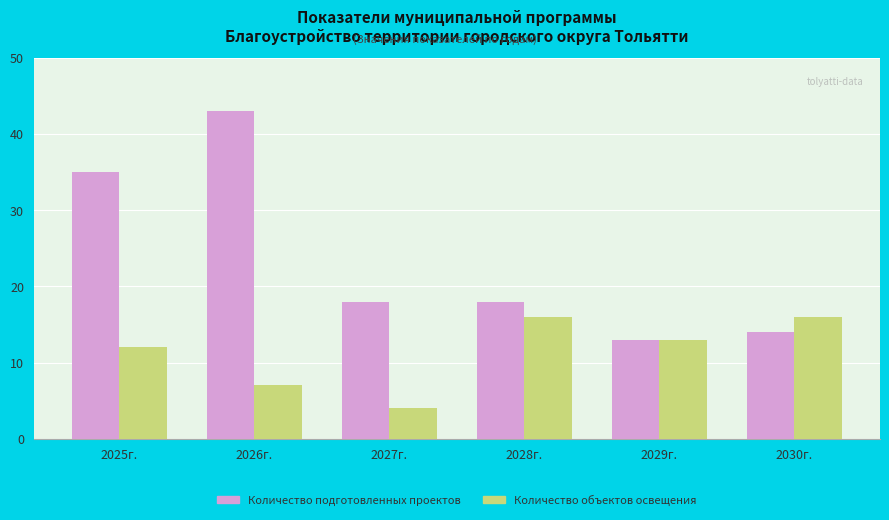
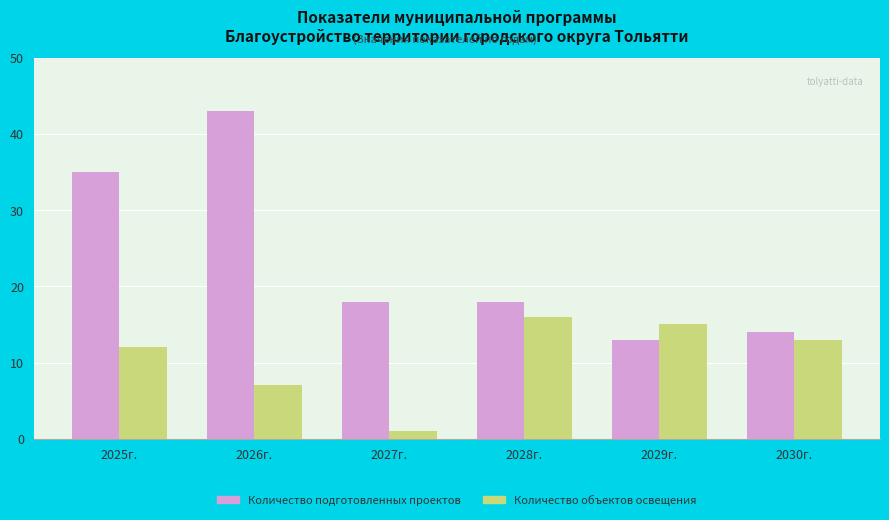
Количество объектов освещения, 2027г.: 4 -> 1
Количество объектов освещения, 2029г.: 13 -> 15
Количество объектов освещения, 2030г.: 16 -> 13
